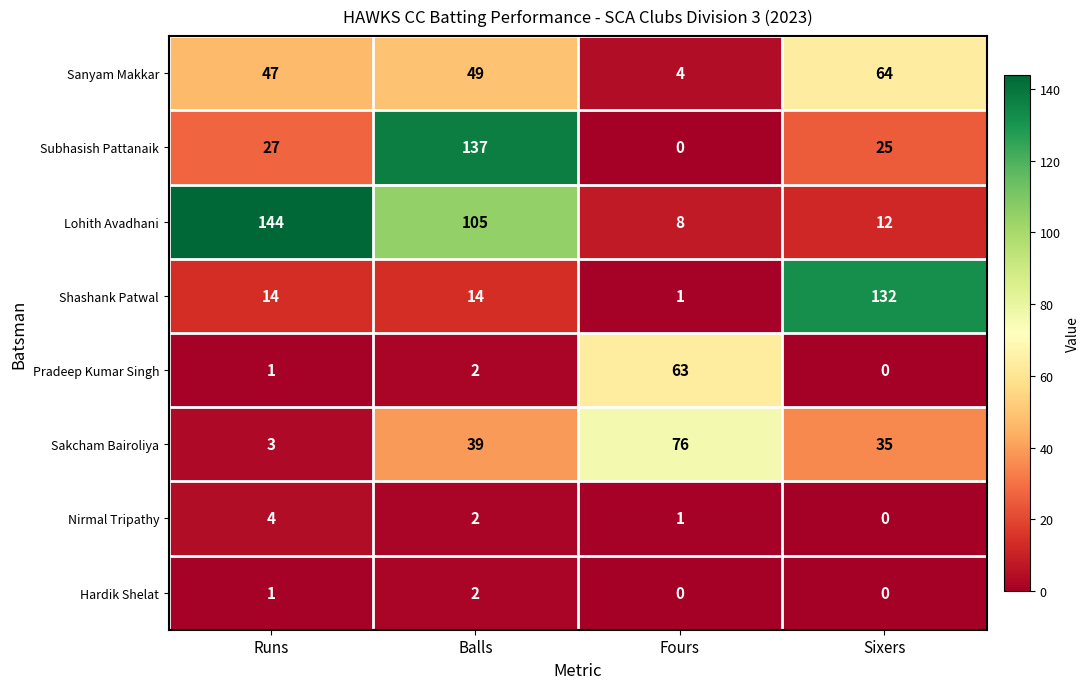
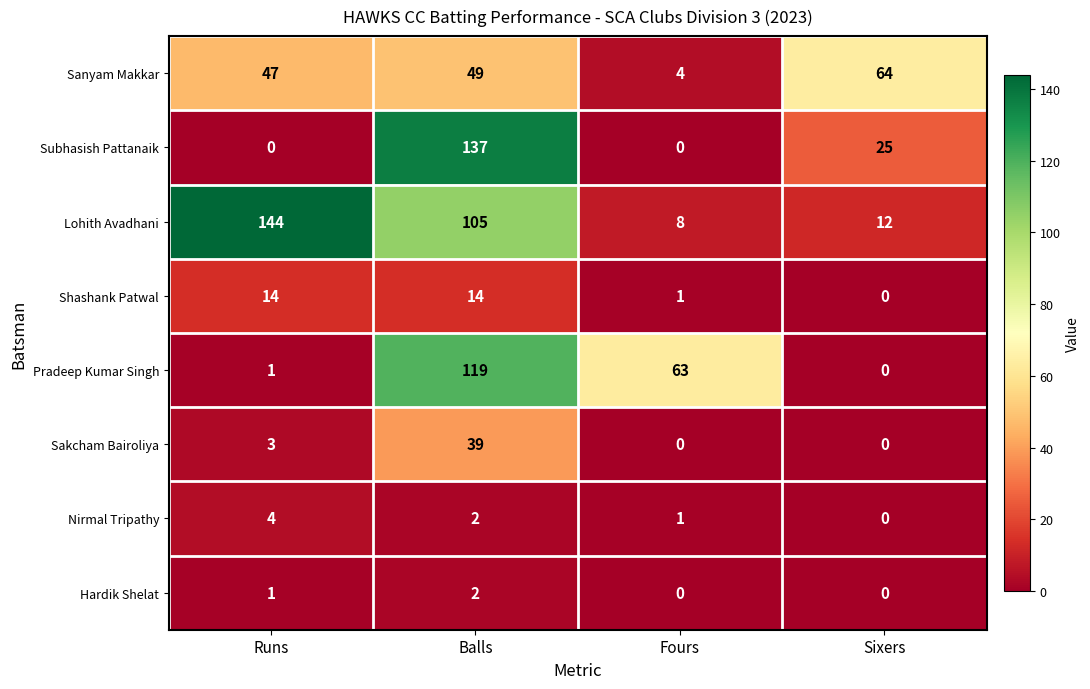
Subhasish Pattanaik, Runs: 27 -> 0
Shashank Patwal, Sixers: 132 -> 0
Pradeep Kumar Singh, Balls: 2 -> 119
Sakcham Bairoliya, Fours: 76 -> 0
Sakcham Bairoliya, Sixers: 35 -> 0
